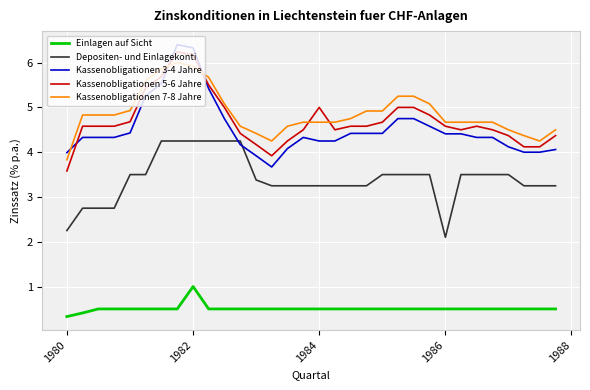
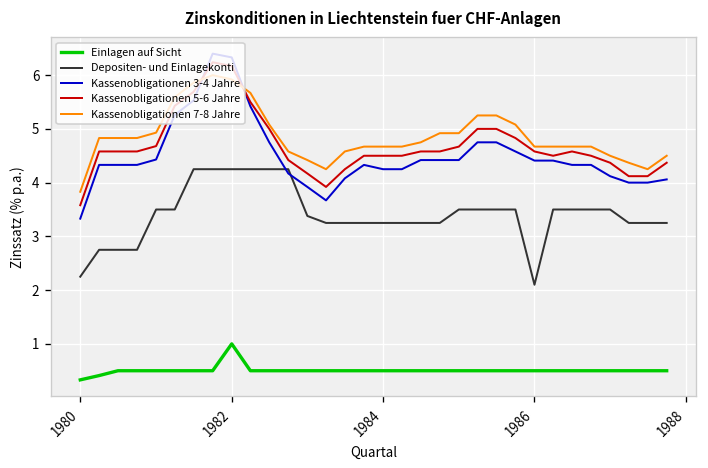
Kassenobligationen 3-4 Jahre, 1980: 4.0 -> 3.3
Kassenobligationen 5-6 Jahre, 1984: 5.0 -> 4.5
